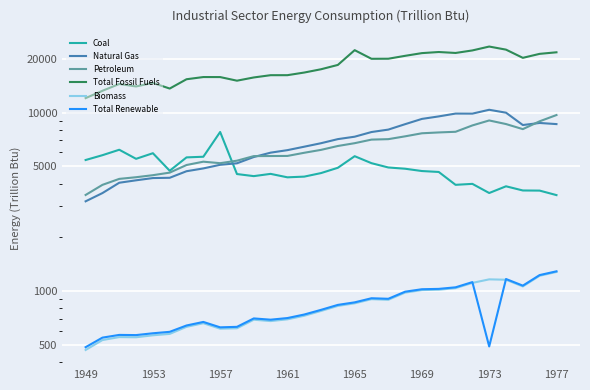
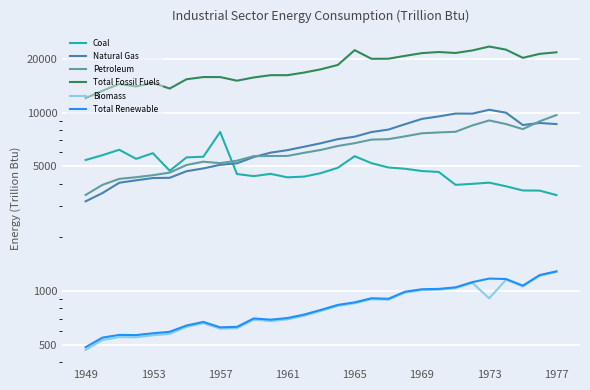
Coal, 1973: 3500 -> 4100
Biomass, 1973: 1200 -> 900
Total Renewable, 1973: 490 -> 1200
